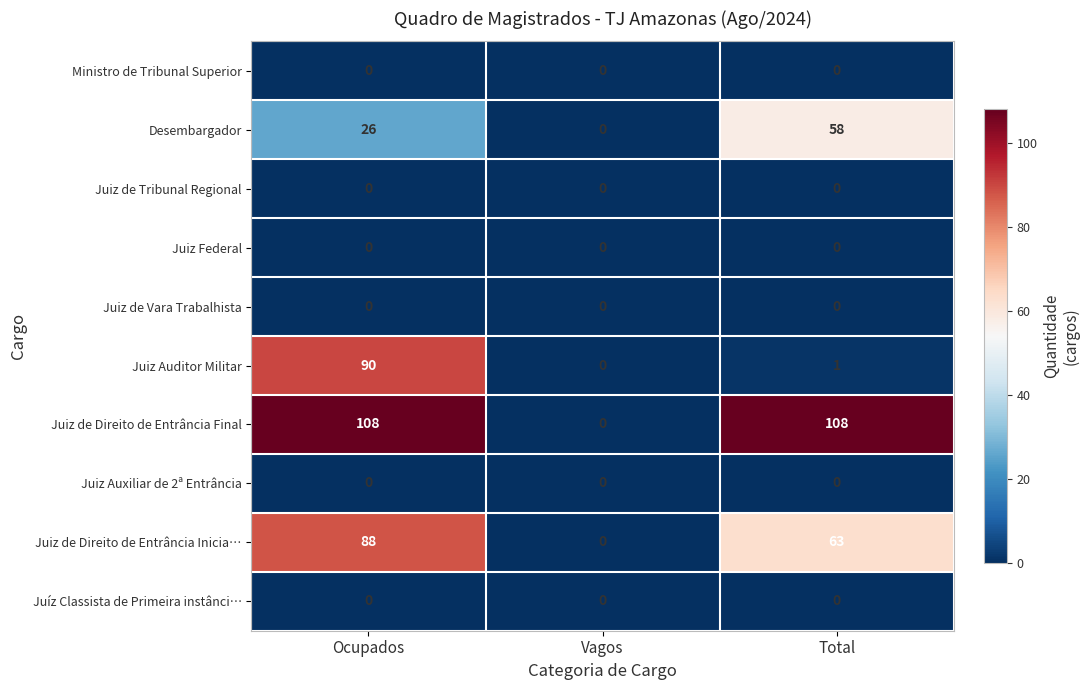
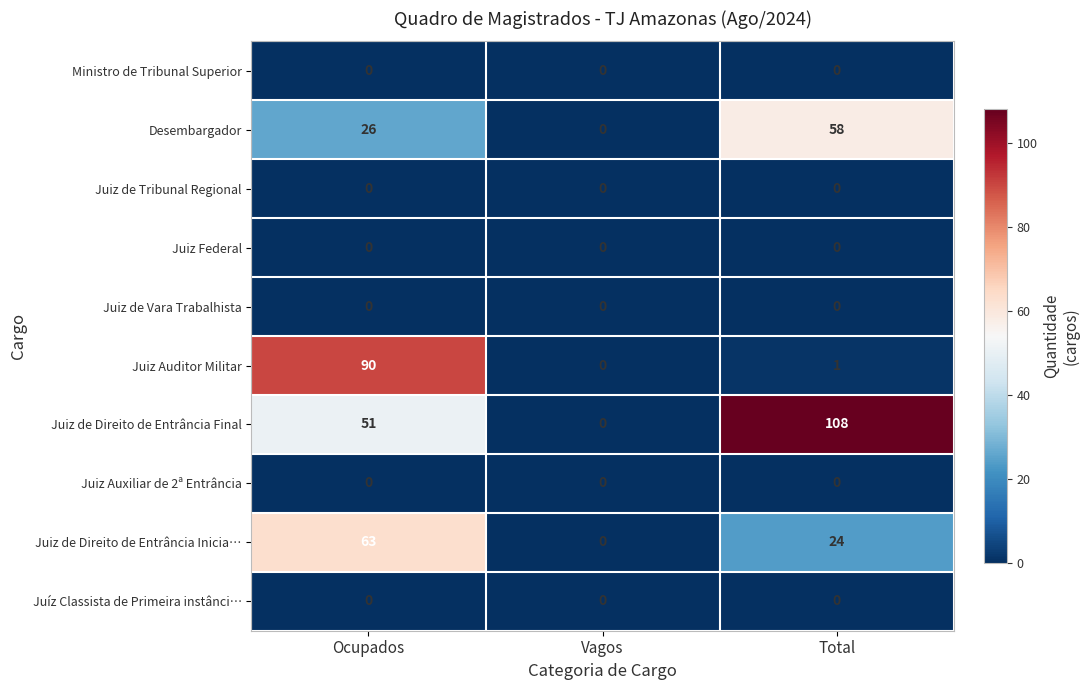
Juiz de Direito de Entrância Final, Ocupados: 108 -> 51
Juiz de Direito de Entrância Inicia…, Ocupados: 88 -> 63
Juiz de Direito de Entrância Inicia…, Total: 63 -> 24
